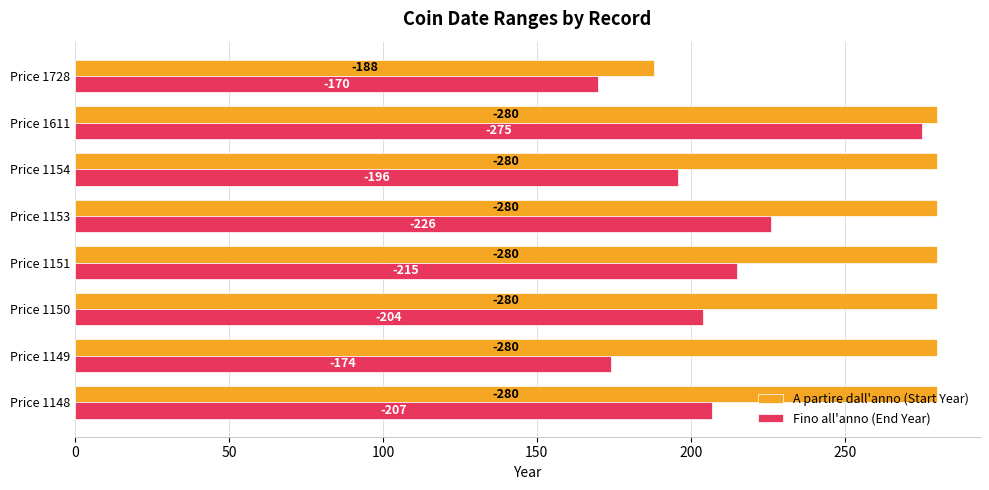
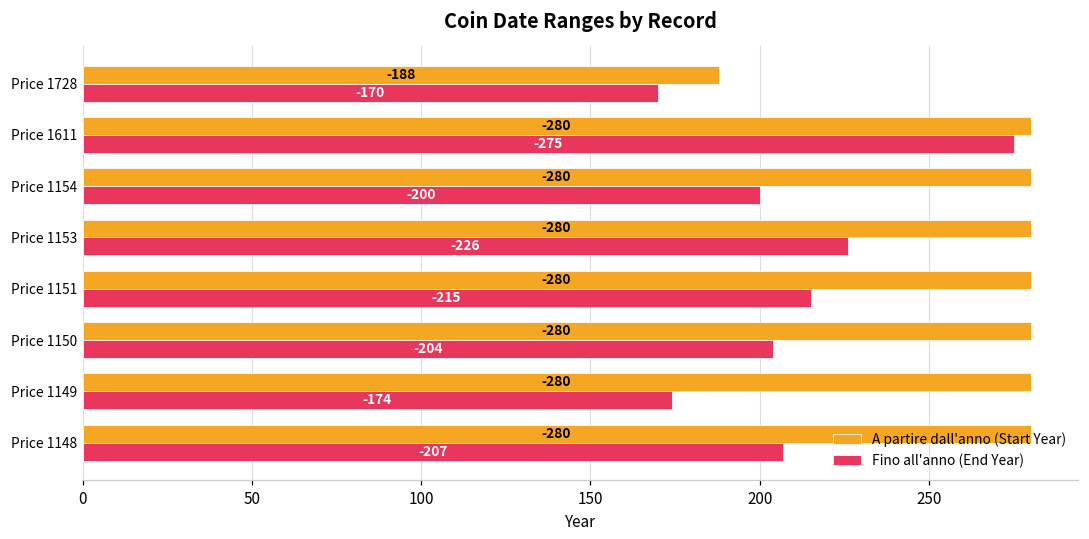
Fino all'anno (End Year), Price 1154: -196 -> -200
